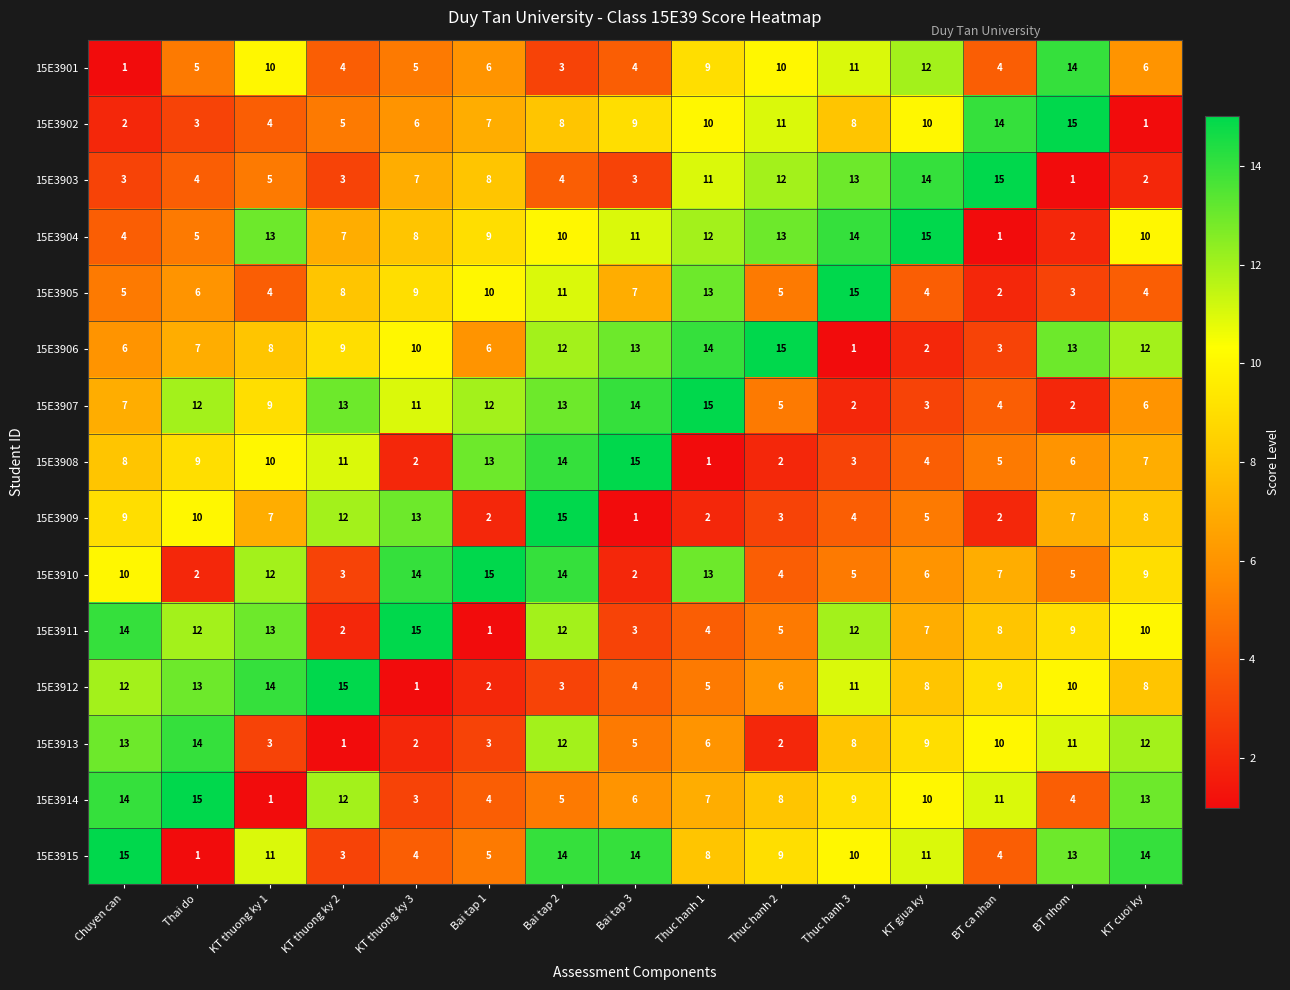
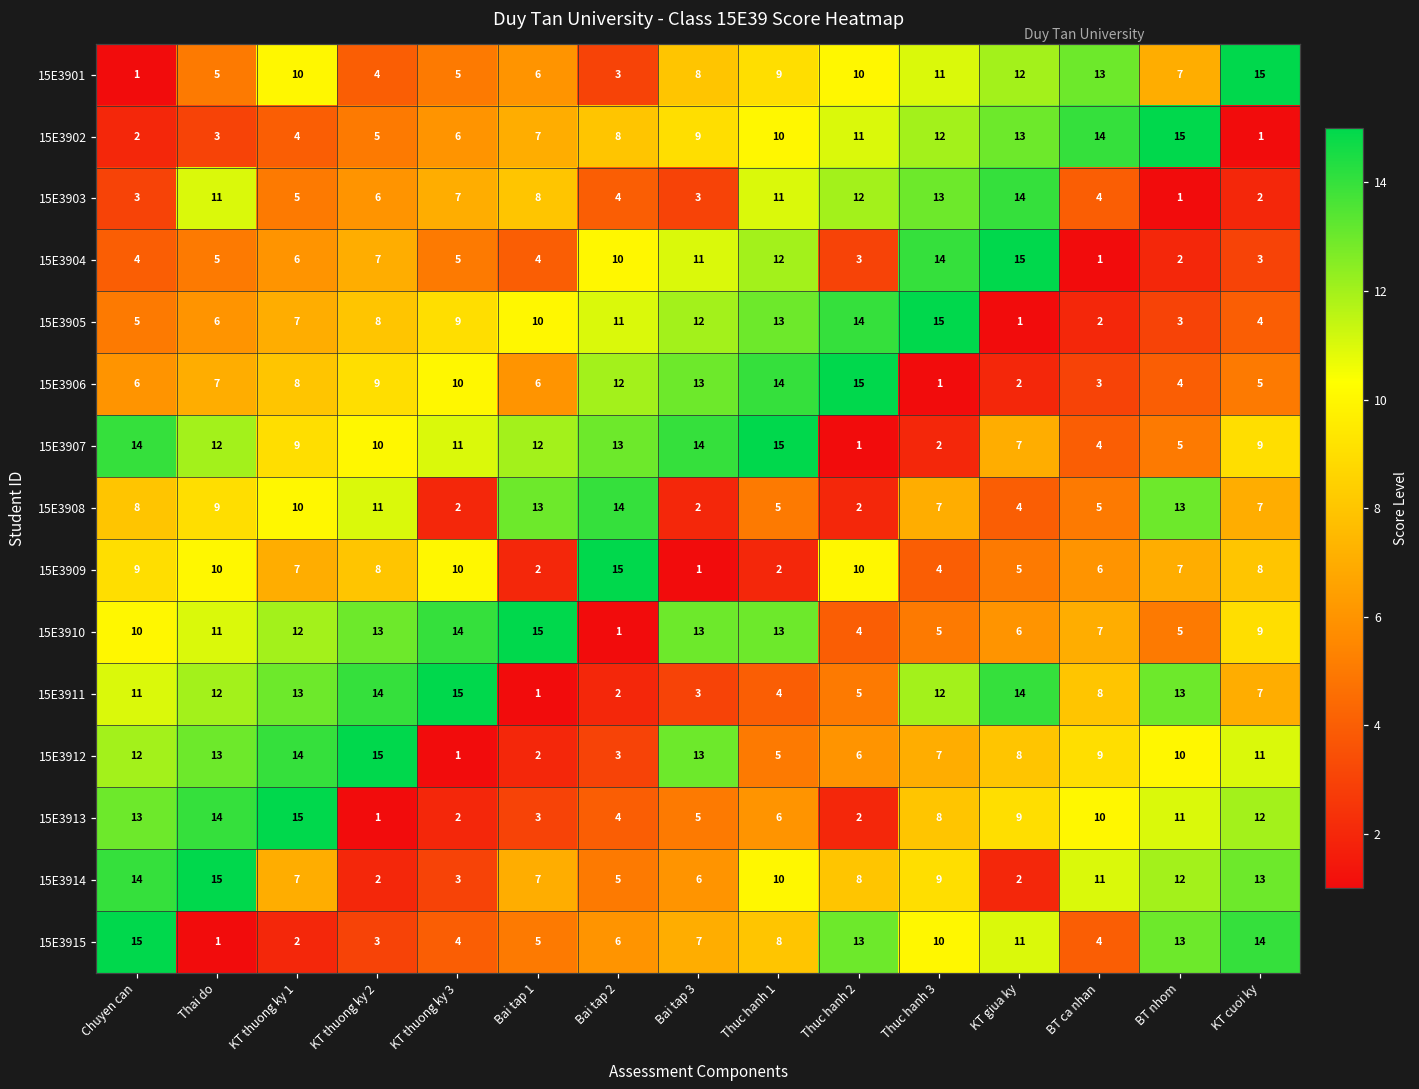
15E3901, Bai tap 3: 4 -> 8
15E3901, BT ca nhan: 4 -> 13
15E3901, BT nhom: 14 -> 7
15E3901, KT cuoi ky: 6 -> 15
15E3902, Thuc hanh 3: 8 -> 12
15E3902, KT giua ky: 10 -> 13
15E3903, Thai do: 4 -> 11
15E3903, KT thuong ky 2: 3 -> 6
15E3903, BT ca nhan: 15 -> 4
15E3904, KT thuong ky 1: 13 -> 6
15E3904, KT thuong ky 3: 8 -> 5
15E3904, Bai tap 1: 9 -> 4
15E3904, Thuc hanh 2: 13 -> 3
15E3904, KT cuoi ky: 10 -> 3
15E3905, KT thuong ky 1: 4 -> 7
15E3905, Bai tap 3: 7 -> 12
15E3905, Thuc hanh 2: 5 -> 14
15E3905, KT giua ky: 4 -> 1
15E3906, BT nhom: 13 -> 4
15E3906, KT cuoi ky: 12 -> 5
15E3907, Chuyen can: 7 -> 14
15E3907, KT thuong ky 2: 13 -> 10
15E3907, Thuc hanh 2: 5 -> 1
15E3907, KT giua ky: 3 -> 7
15E3907, BT nhom: 2 -> 5
15E3907, KT cuoi ky: 6 -> 9
15E3908, Bai tap 3: 15 -> 2
15E3908, Thuc hanh 1: 1 -> 5
15E3908, Thuc hanh 3: 3 -> 7
15E3908, BT nhom: 6 -> 13
15E3909, KT thuong ky 2: 12 -> 8
15E3909, KT thuong ky 3: 13 -> 10
15E3909, Thuc hanh 2: 3 -> 10
15E3909, BT ca nhan: 2 -> 6
15E3910, Thai do: 2 -> 11
15E3910, KT thuong ky 2: 3 -> 13
15E3910, Bai tap 2: 14 -> 1
15E3910, Bai tap 3: 2 -> 13
15E3911, Chuyen can: 14 -> 11
15E3911, KT thuong ky 2: 2 -> 14
15E3911, Bai tap 2: 12 -> 2
15E3911, KT giua ky: 7 -> 14
15E3911, BT nhom: 9 -> 13
15E3911, KT cuoi ky: 10 -> 7
15E3912, Bai tap 3: 4 -> 13
15E3912, Thuc hanh 3: 11 -> 7
15E3912, KT cuoi ky: 8 -> 11
15E3913, KT thuong ky 1: 3 -> 15
15E3913, Bai tap 2: 12 -> 4
15E3914, KT thuong ky 1: 1 -> 7
15E3914, KT thuong ky 2: 12 -> 2
15E3914, Bai tap 1: 4 -> 7
15E3914, Thuc hanh 1: 7 -> 10
15E3914, KT giua ky: 10 -> 2
15E3914, BT nhom: 4 -> 12
15E3915, KT thuong ky 1: 11 -> 2
15E3915, Bai tap 2: 14 -> 6
15E3915, Bai tap 3: 14 -> 7
15E3915, Thuc hanh 2: 9 -> 13
